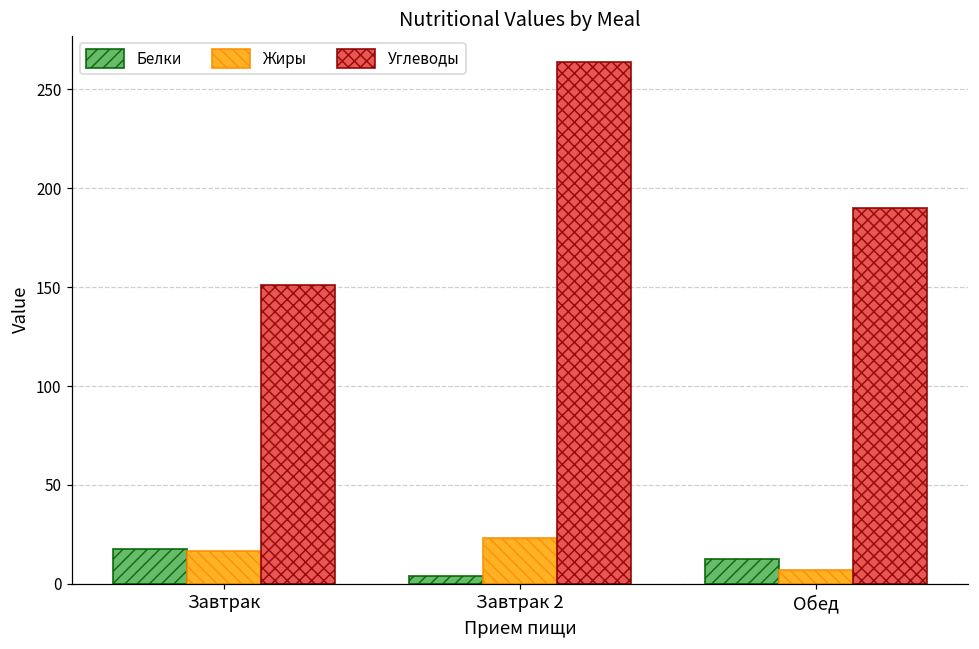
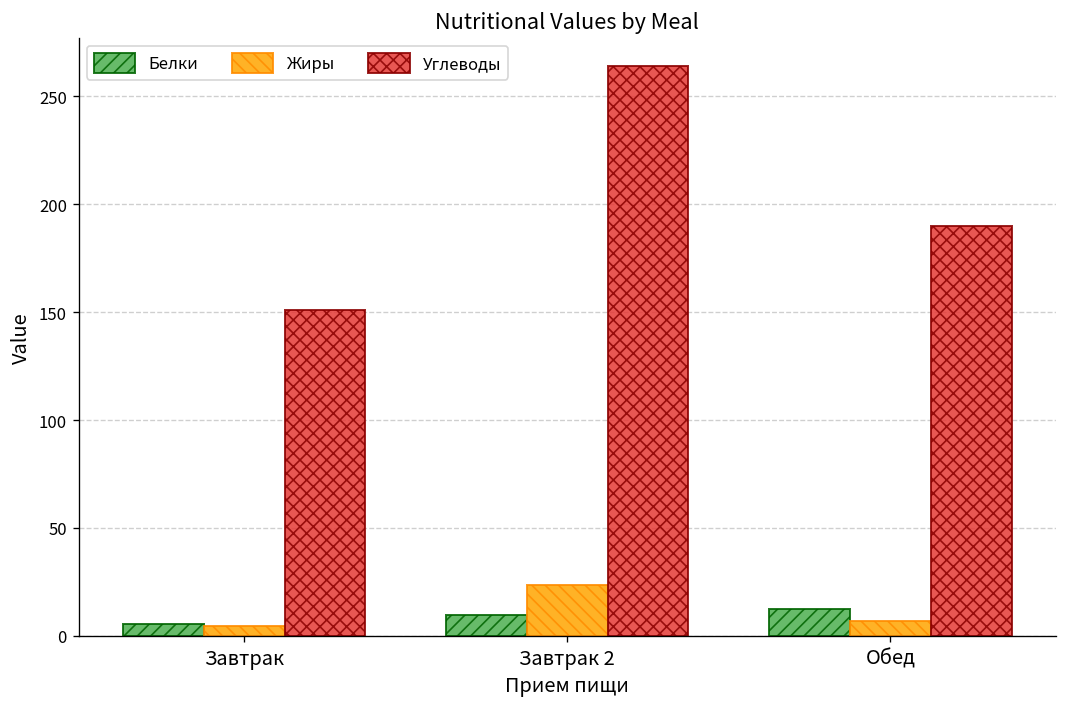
Белки, Завтрак: 17 -> 6
Жиры, Завтрак: 16 -> 5
Белки, Завтрак 2: 4 -> 10
